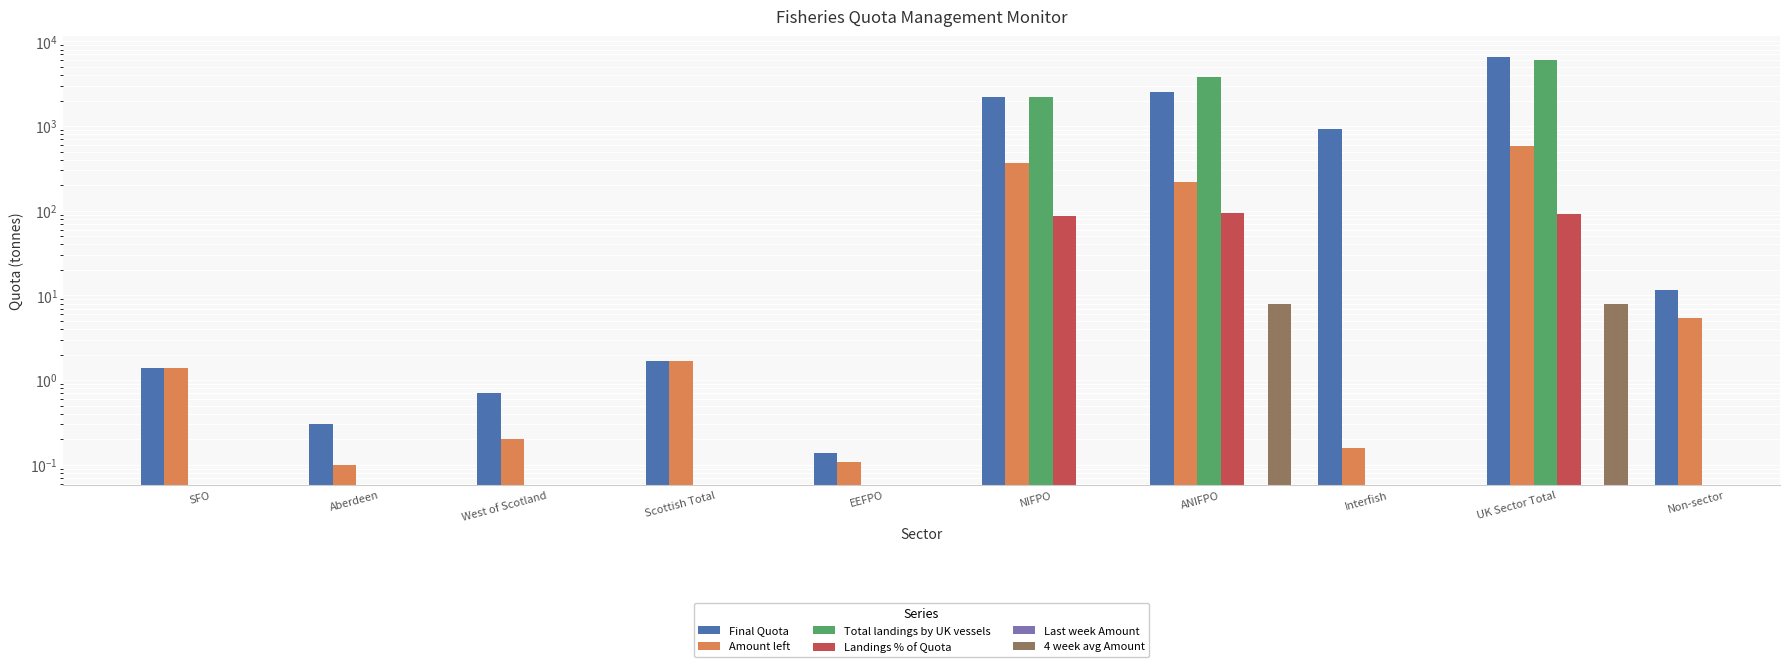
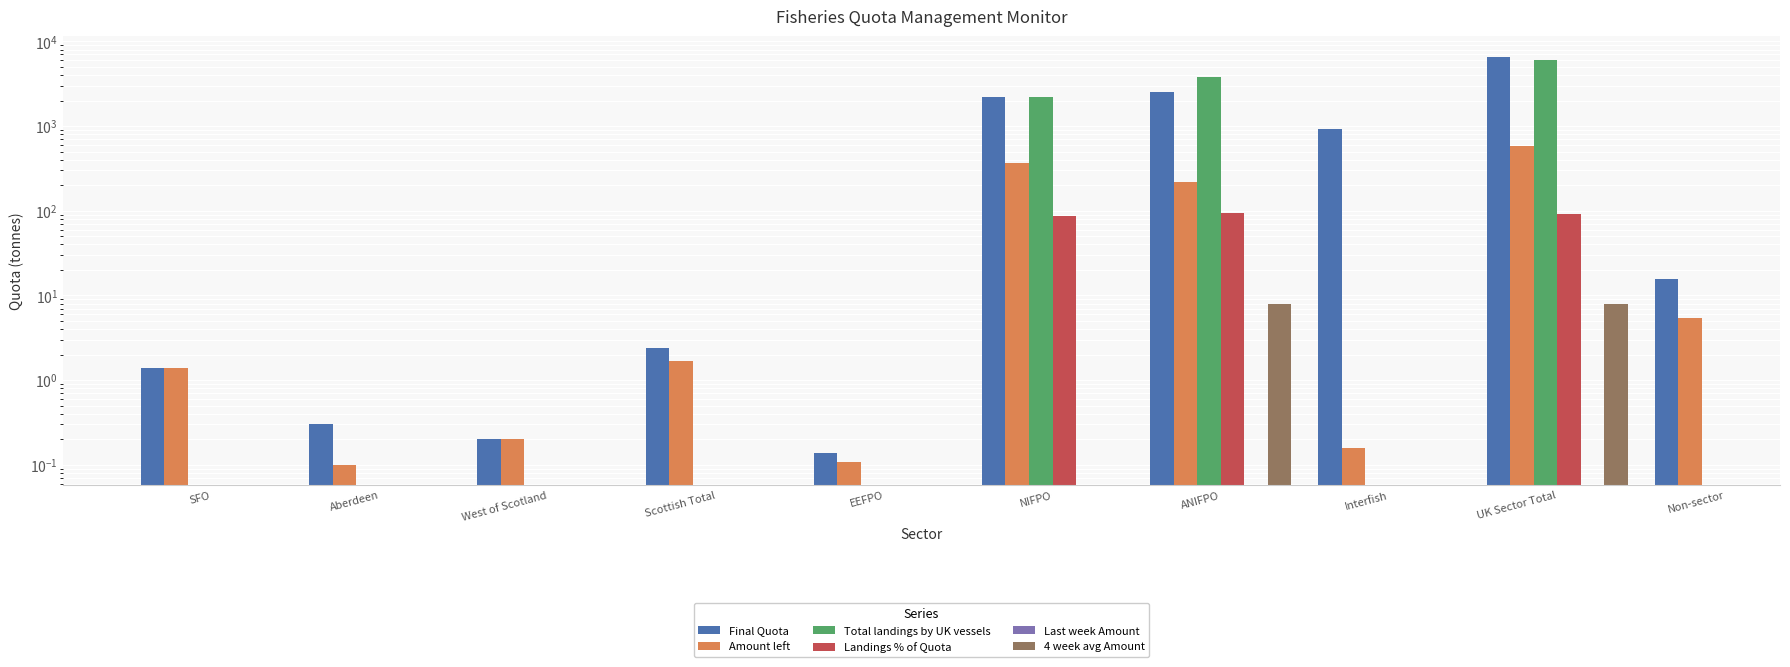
Final Quota, West of Scotland: 0.7 -> 0.2
Final Quota, Scottish Total: 1.7 -> 2.4
Final Quota, Non-sector: 11 -> 15
